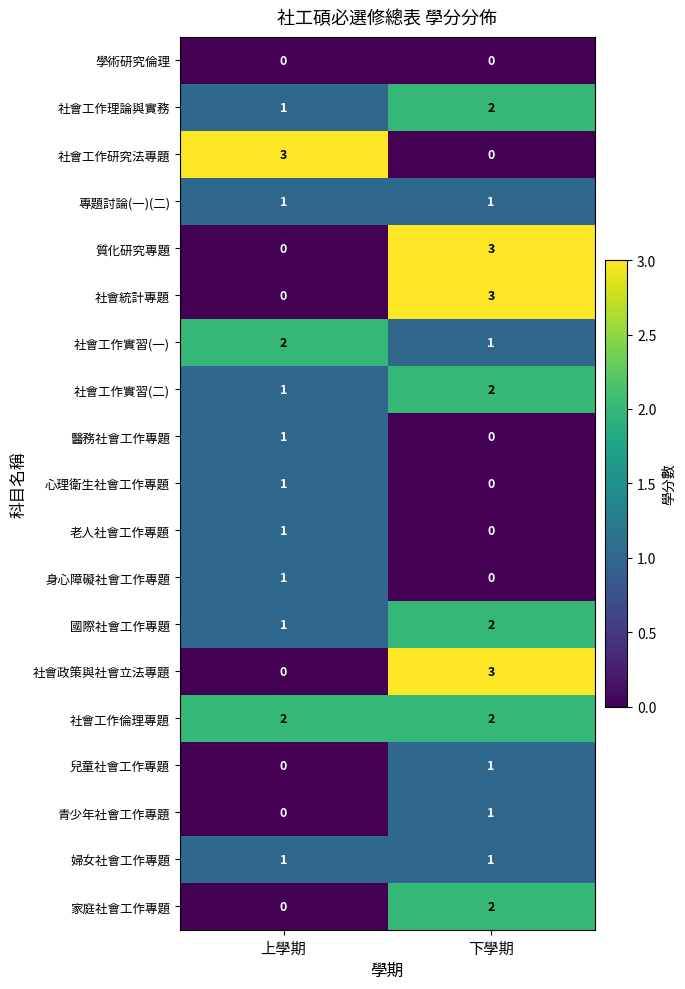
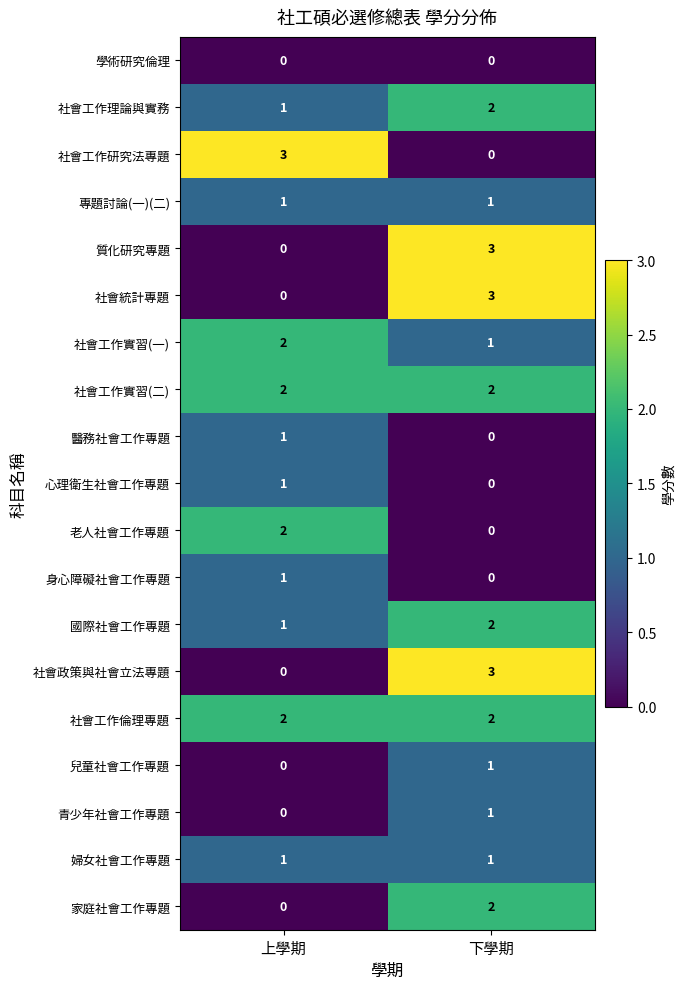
社會工作實習(二), 上學期: 1 -> 2
老人社會工作專題, 上學期: 1 -> 2
